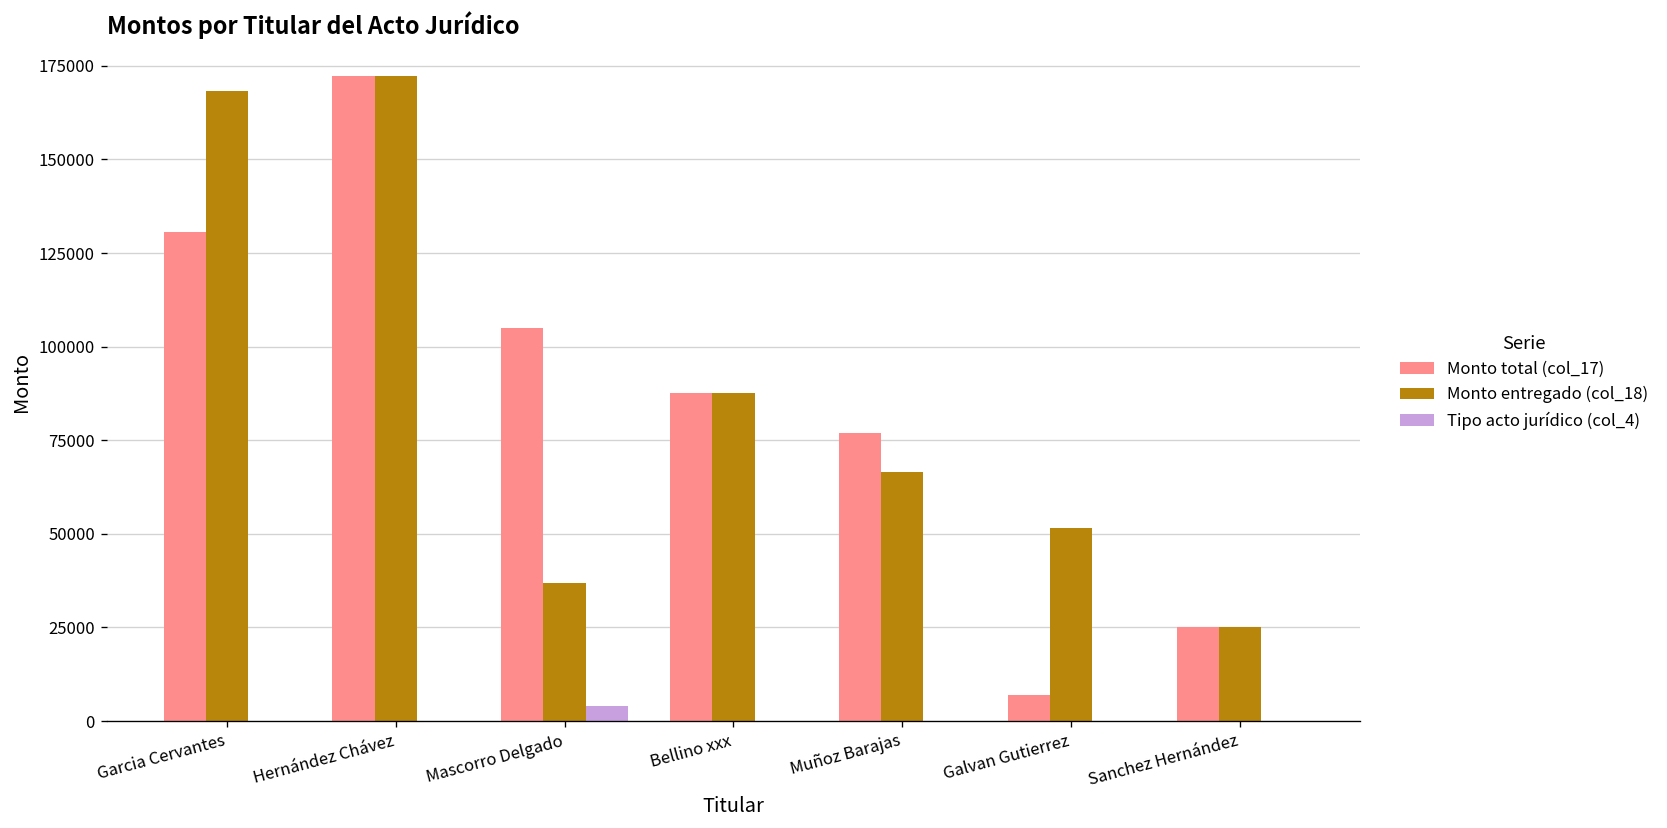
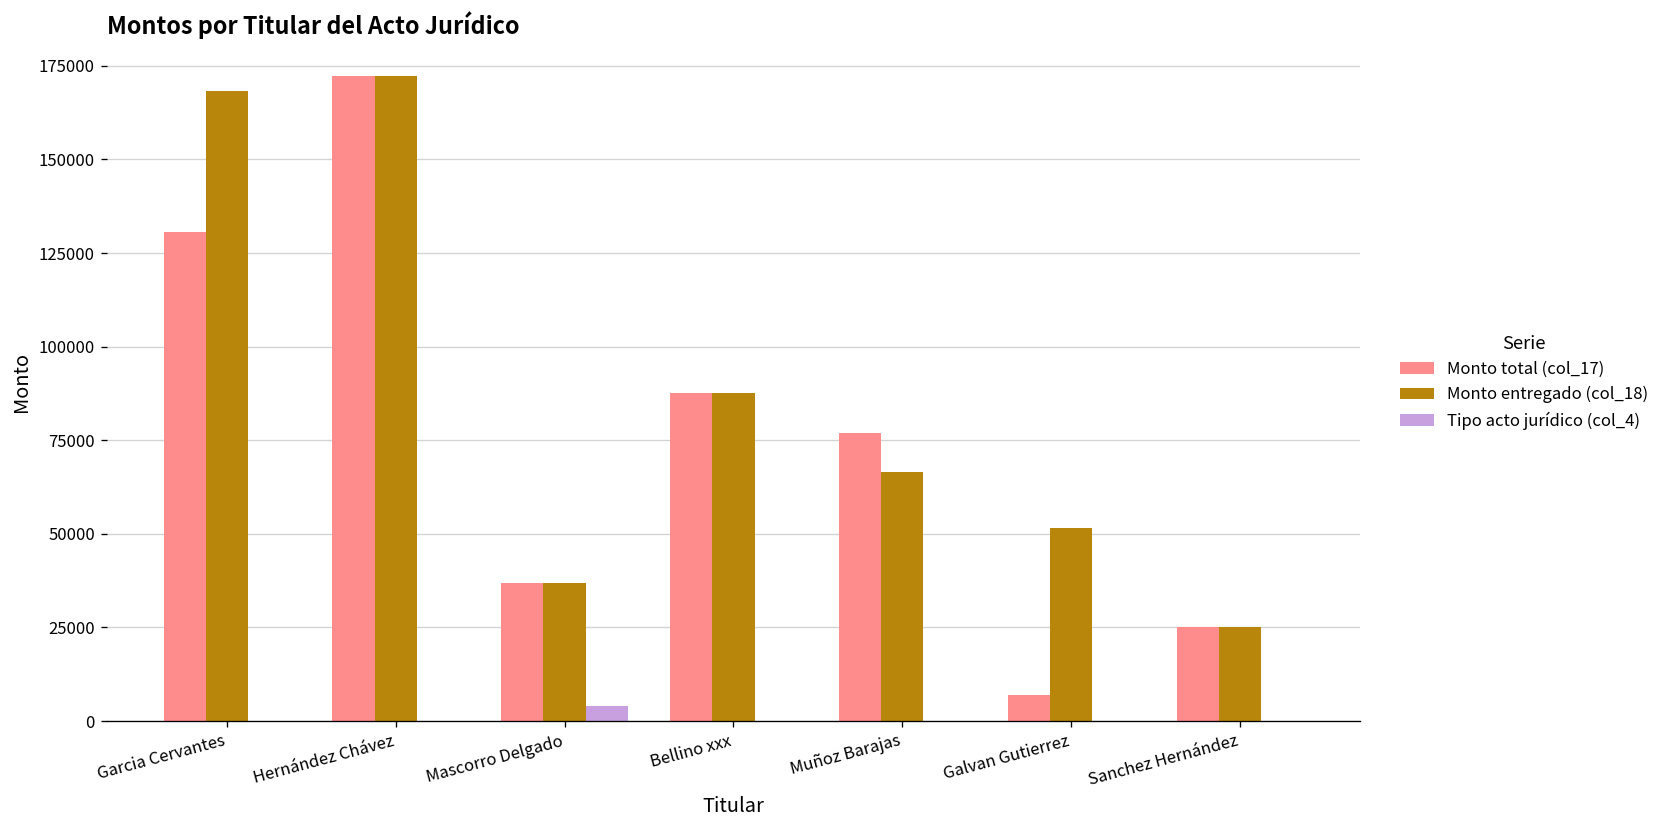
Monto total (col_17), Mascorro Delgado: 105000 -> 37000
